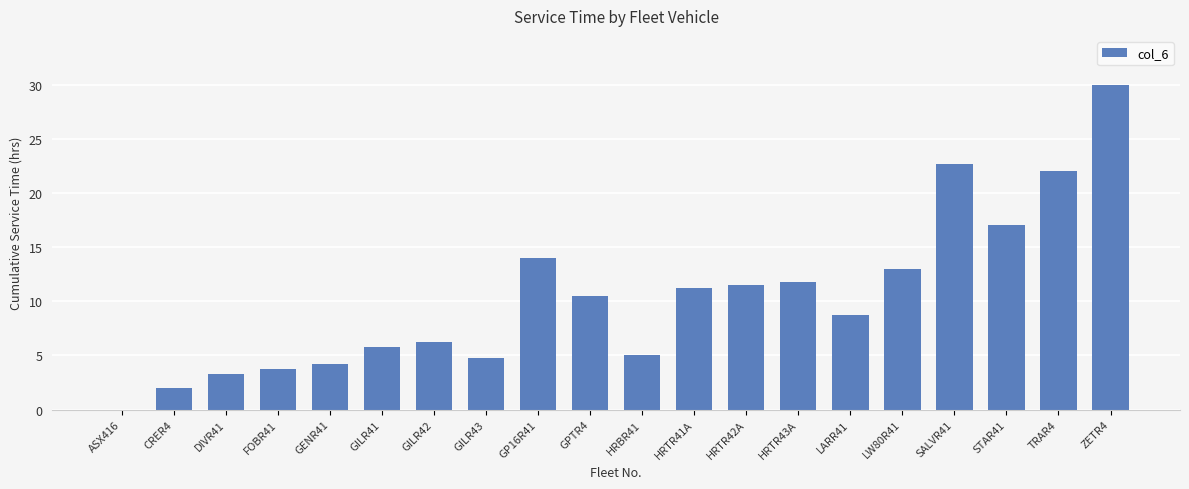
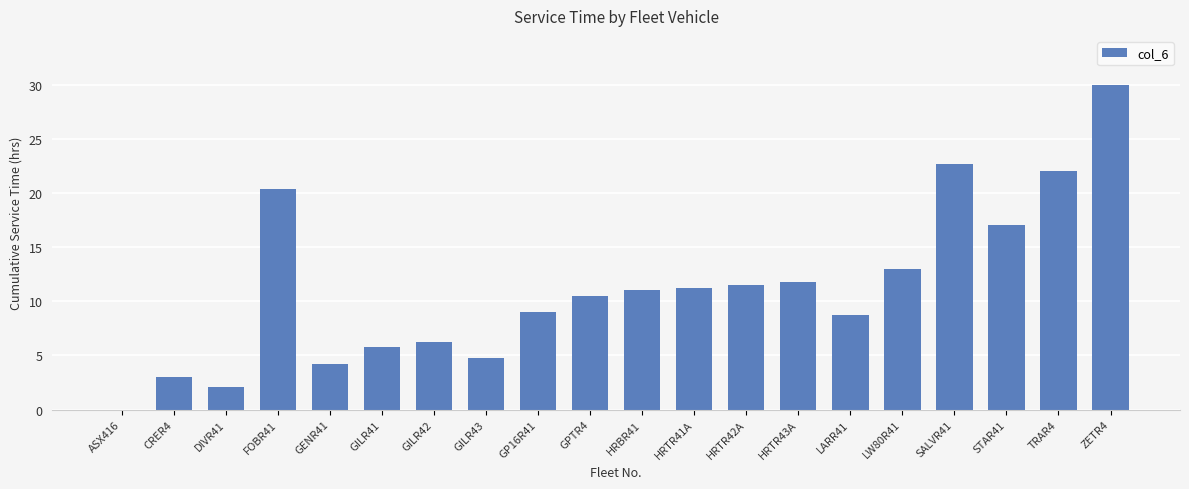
CRER4: 2 -> 3
DIVR41: 3.3 -> 2.0
FOBR41: 3.8 -> 20.3
GP16R41: 14 -> 9
HRBR41: 5 -> 11
